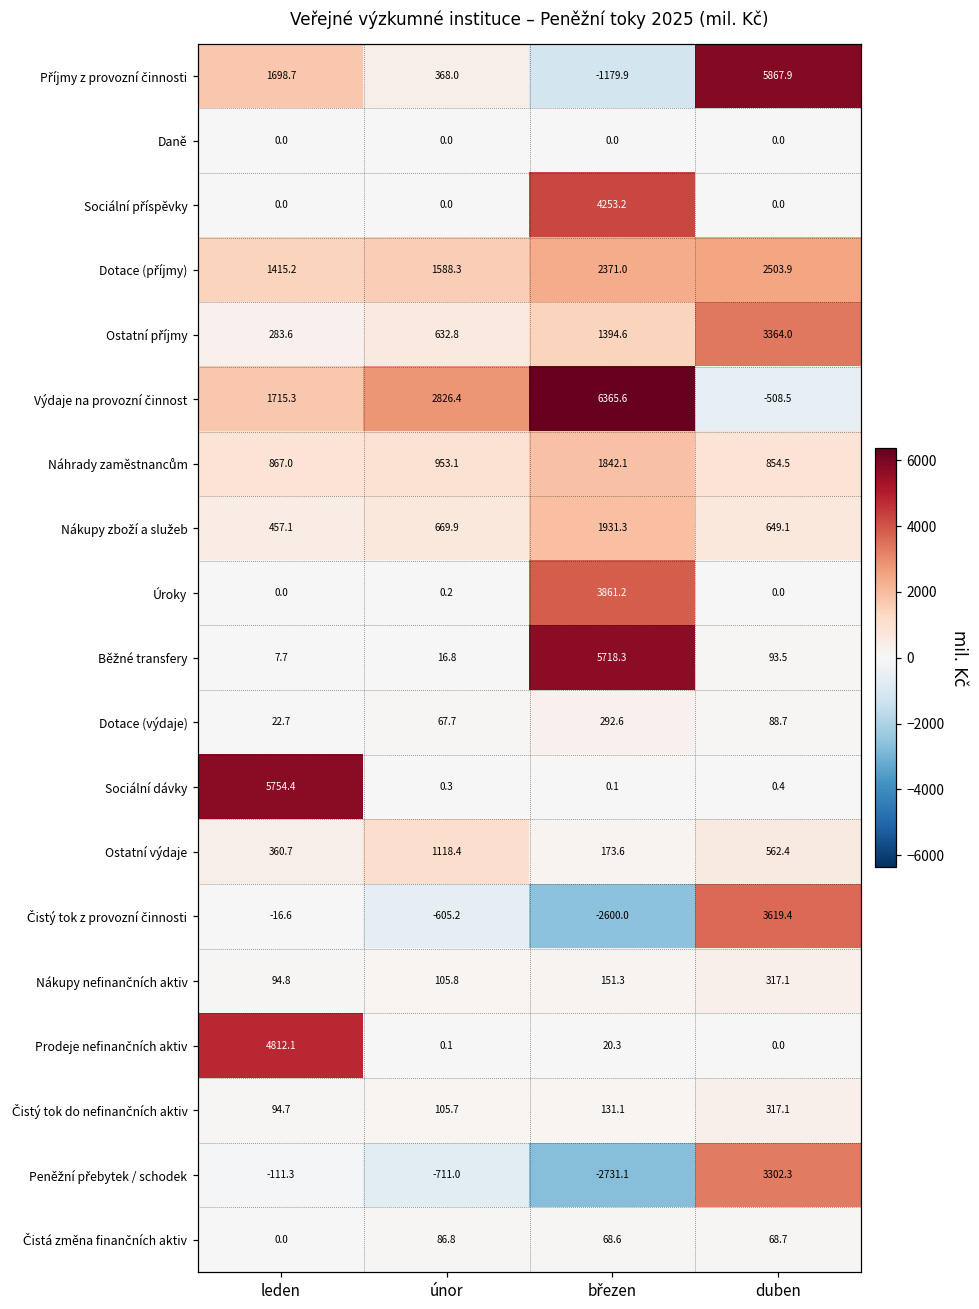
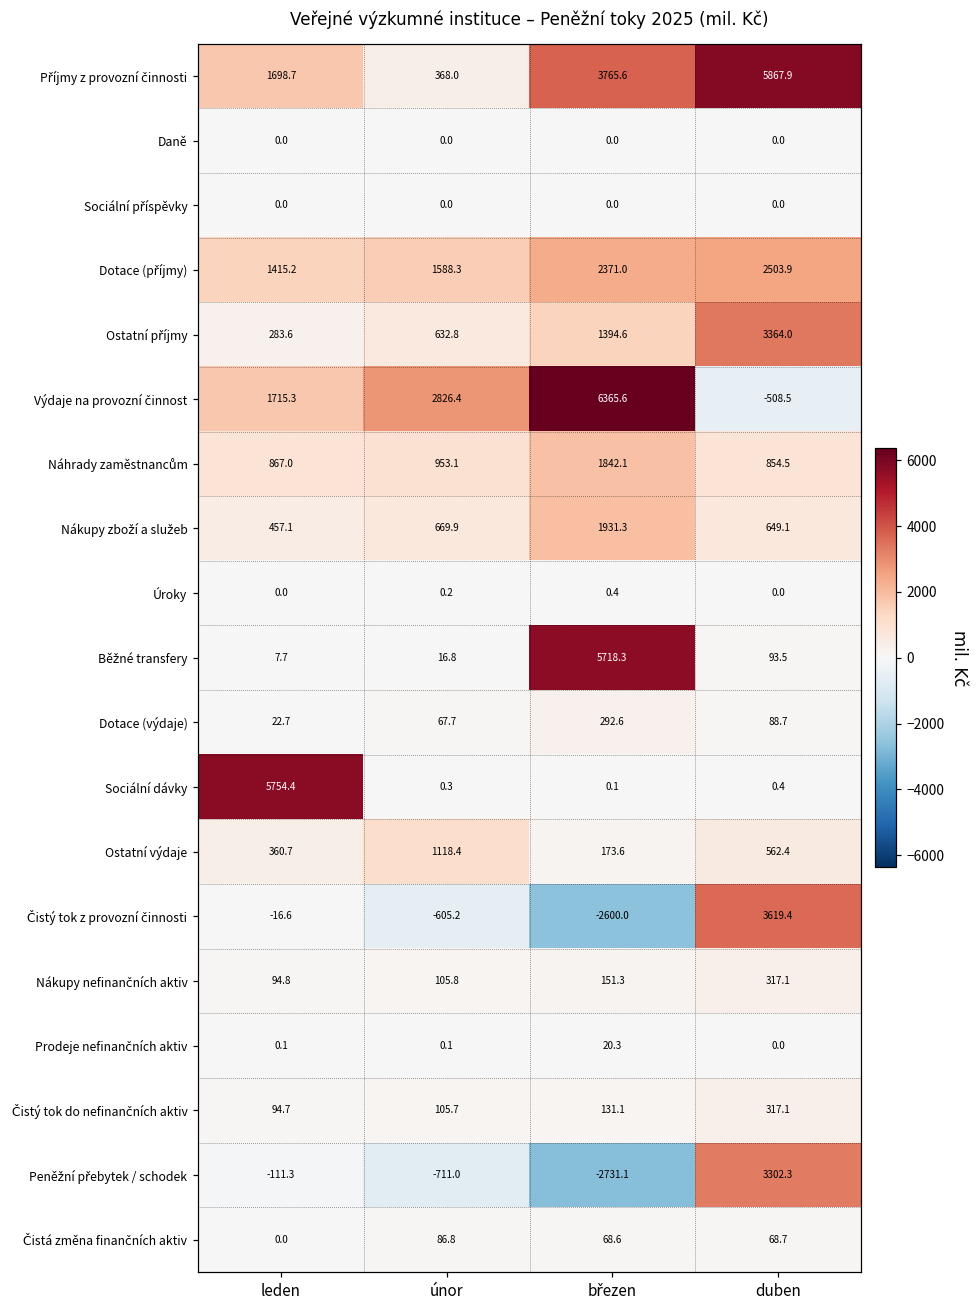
Příjmy z provozní činnosti, březen: -1179.9 -> 3765.6
Sociální příspěvky, březen: 4253.2 -> 0.0
Úroky, březen: 3861.2 -> 0.4
Prodeje nefinančních aktiv, leden: 4812.1 -> 0.1
